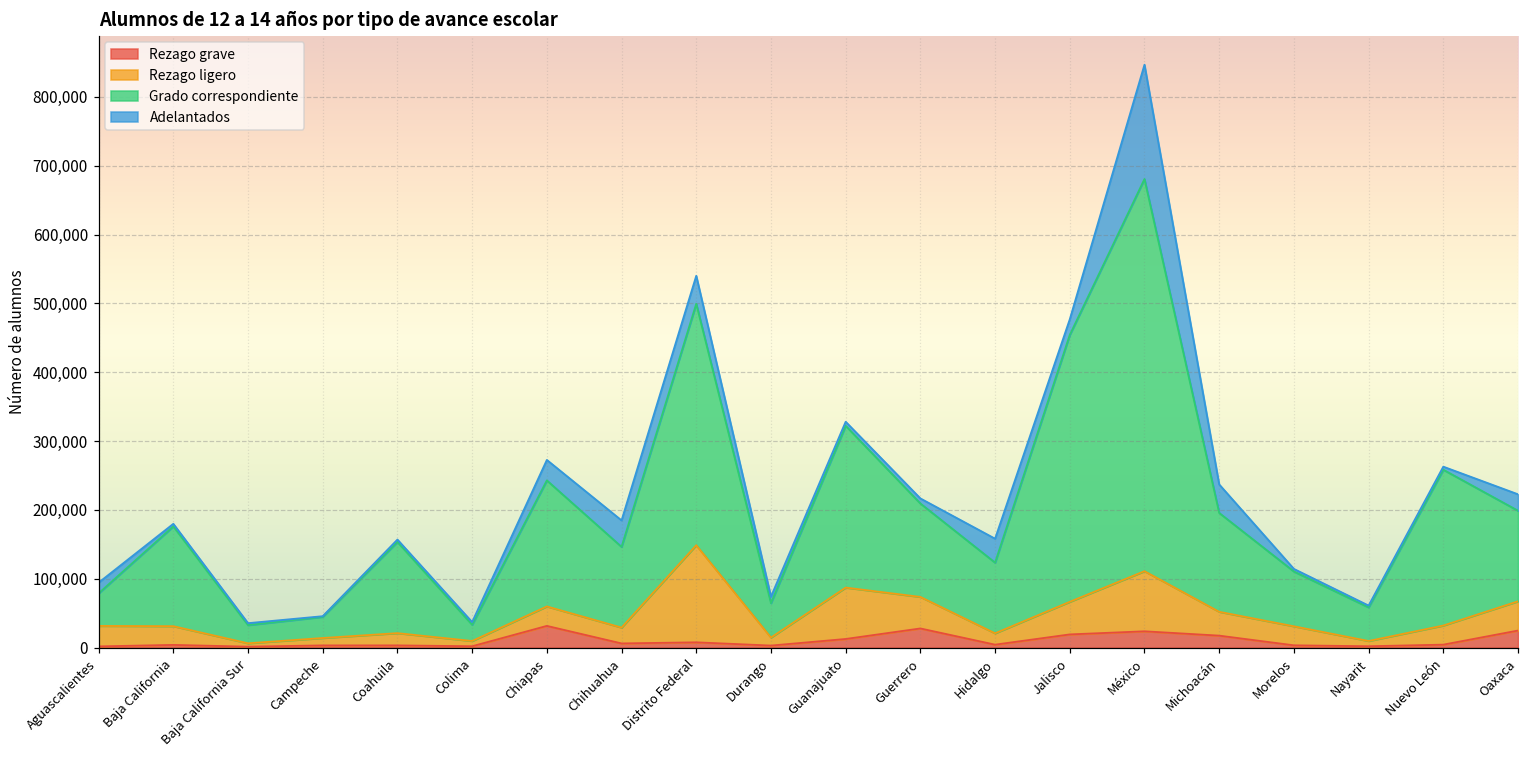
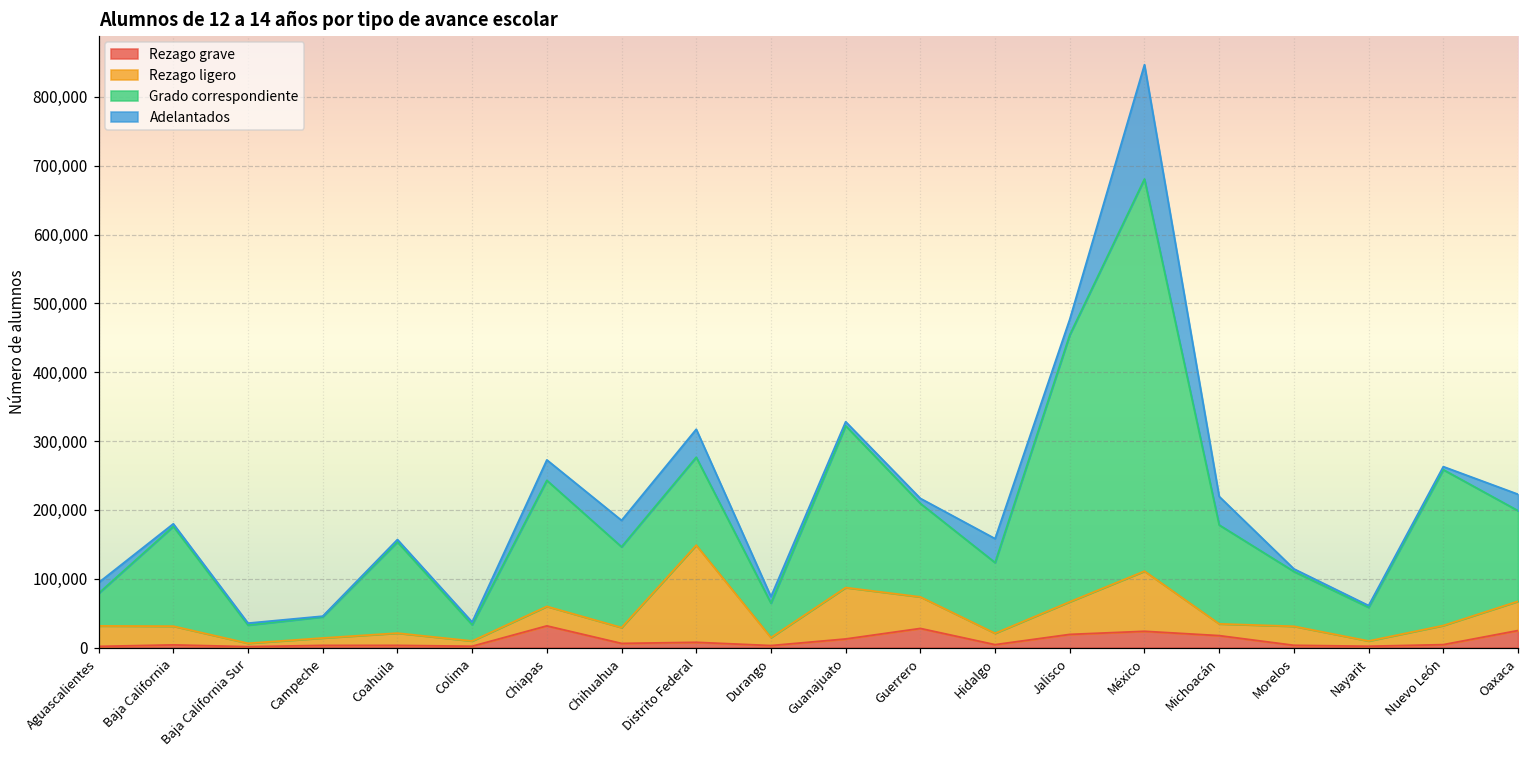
Grado correspondiente, Distrito Federal: 350,000 -> 130,000
Rezago ligero, Michoacán: 30,000 -> 20,000
